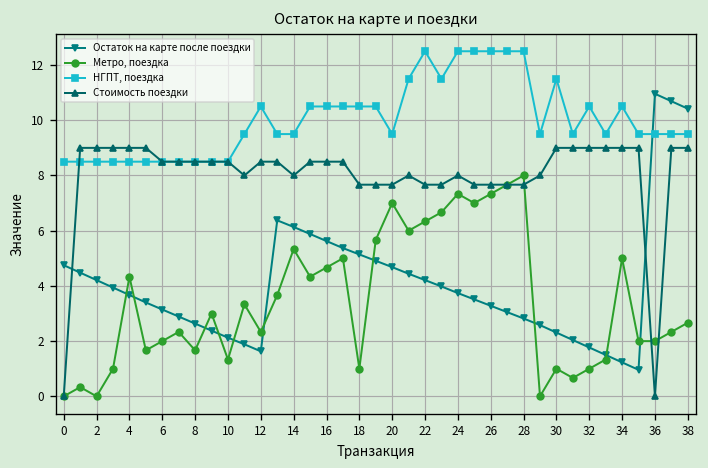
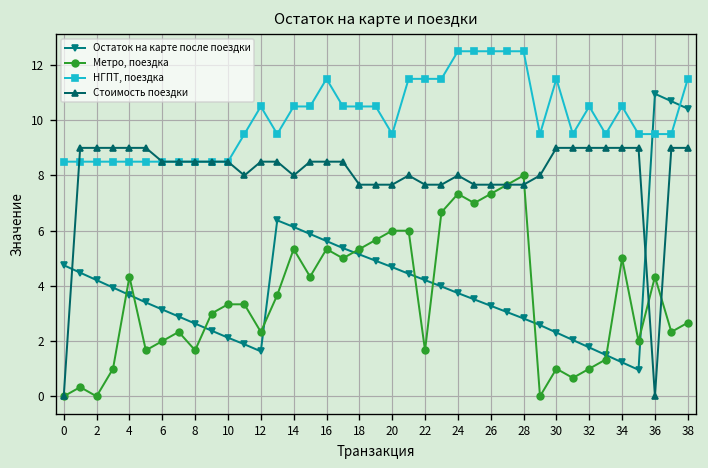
Метро, поездка, 10: 1.3 -> 3.3
НГПТ, поездка, 14: 9.5 -> 10.5
Метро, поездка, 16: 4.7 -> 5.3
НГПТ, поездка, 16: 10.5 -> 11.5
Метро, поездка, 18: 1.0 -> 5.3
Метро, поездка, 20: 7.0 -> 6.0
Метро, поездка, 22: 6.3 -> 1.7
НГПТ, поездка, 22: 12.5 -> 11.5
Метро, поездка, 36: 2.0 -> 4.3
НГПТ, поездка, 38: 9.5 -> 11.5
